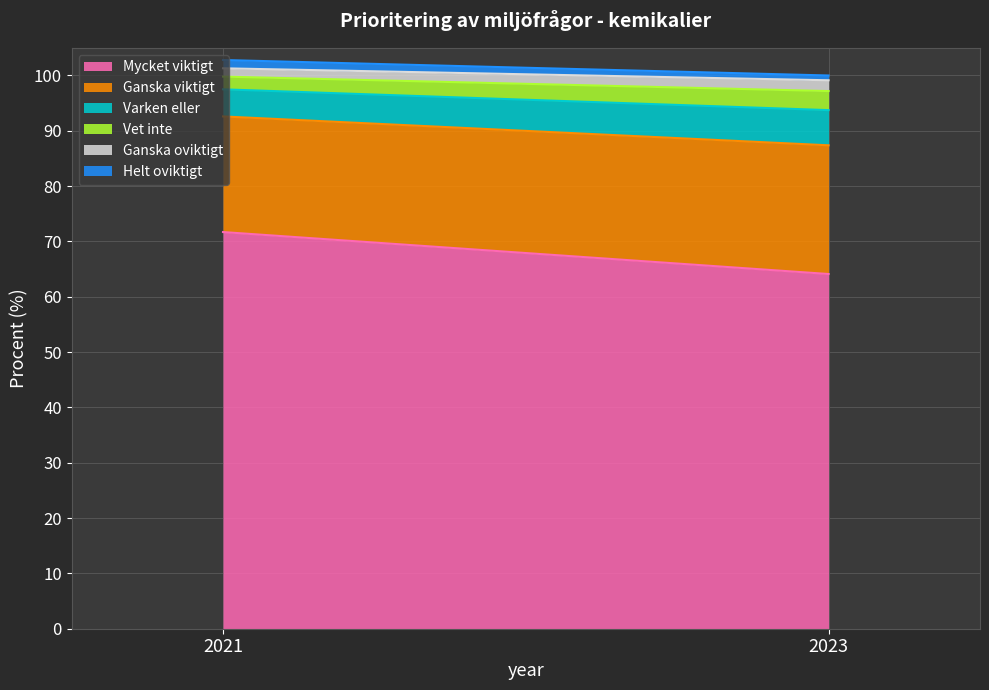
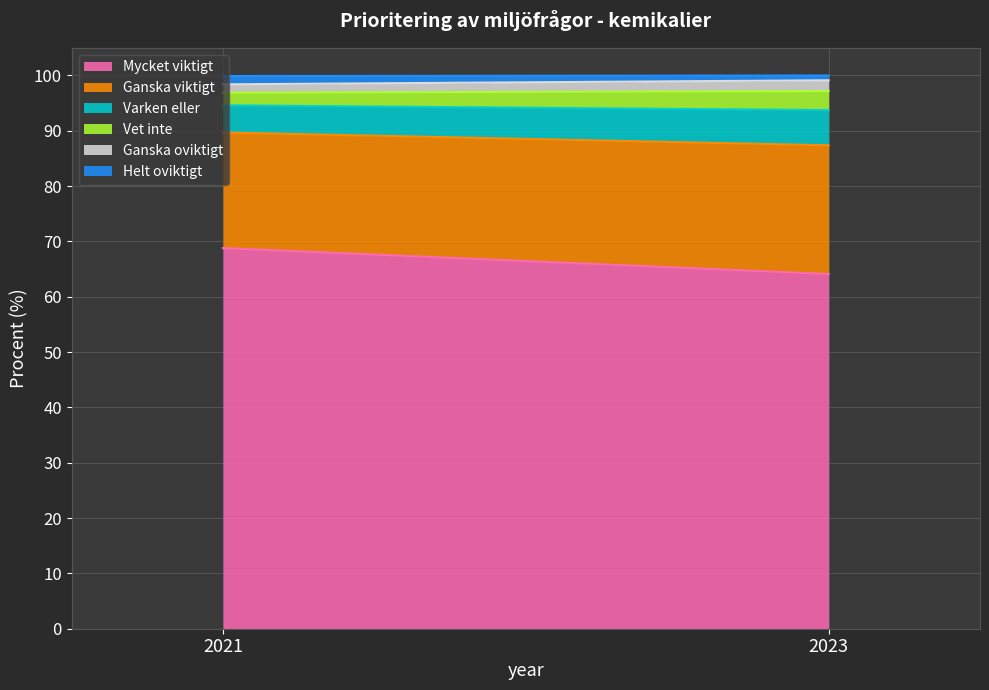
Mycket viktigt, 2021: 72 -> 69
